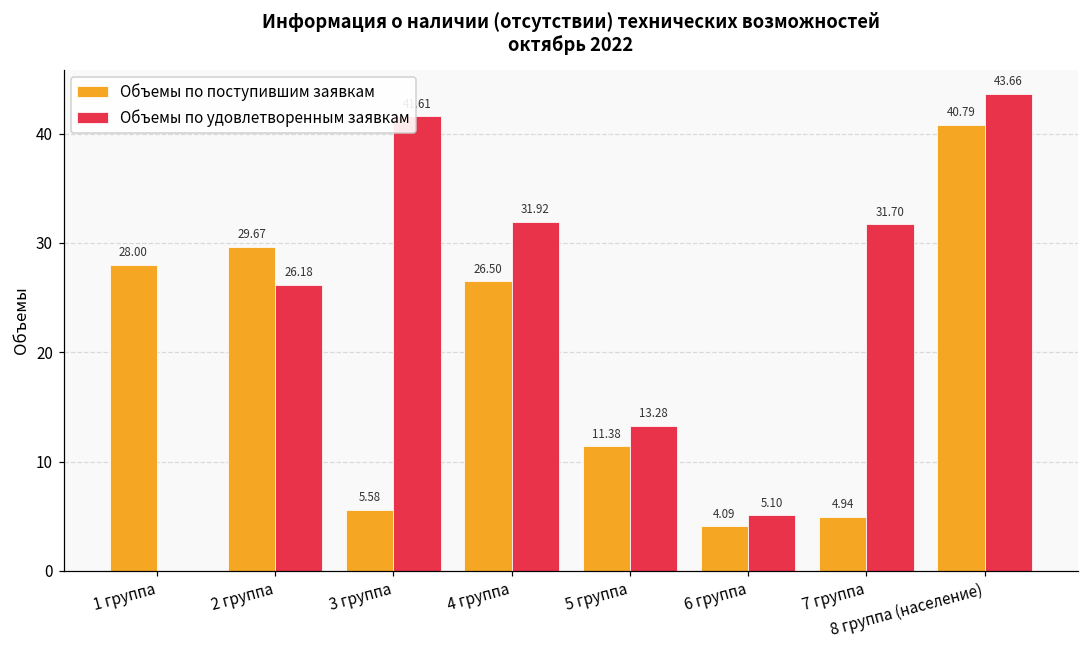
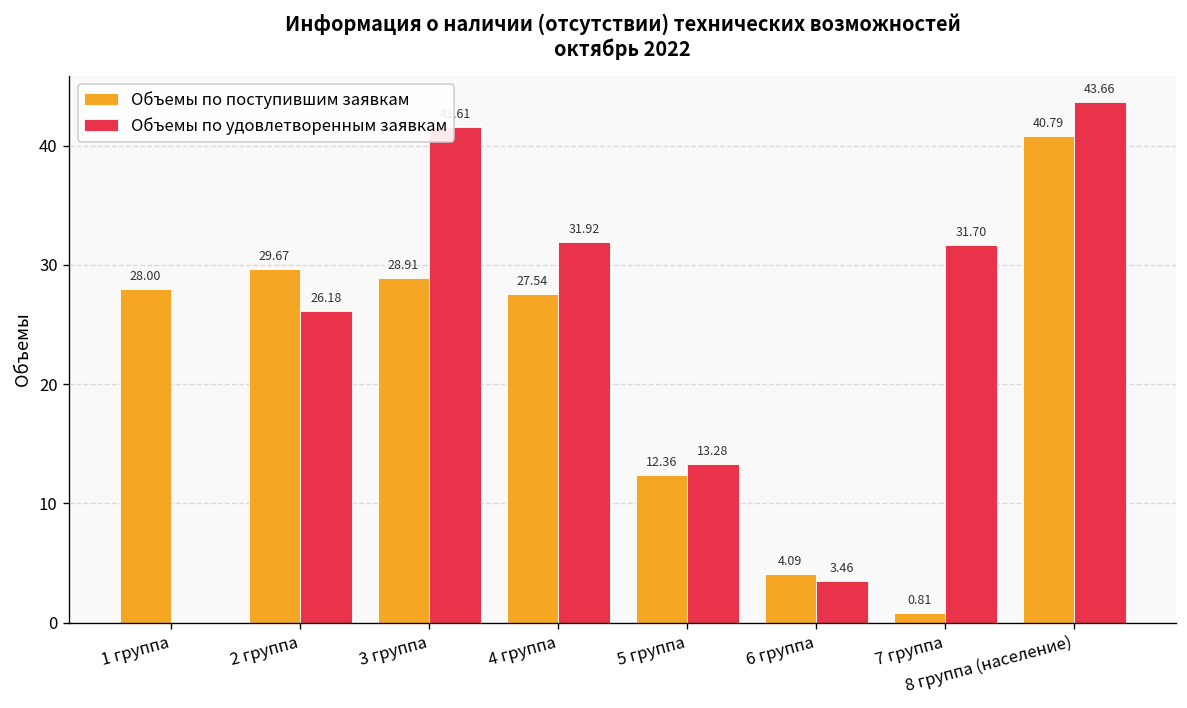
Объемы по поступившим заявкам, 3 группа: 5.58 -> 28.91
Объемы по поступившим заявкам, 4 группа: 26.50 -> 27.54
Объемы по поступившим заявкам, 5 группа: 11.38 -> 12.36
Объемы по удовлетворенным заявкам, 6 группа: 5.10 -> 3.46
Объемы по поступившим заявкам, 7 группа: 4.94 -> 0.81
